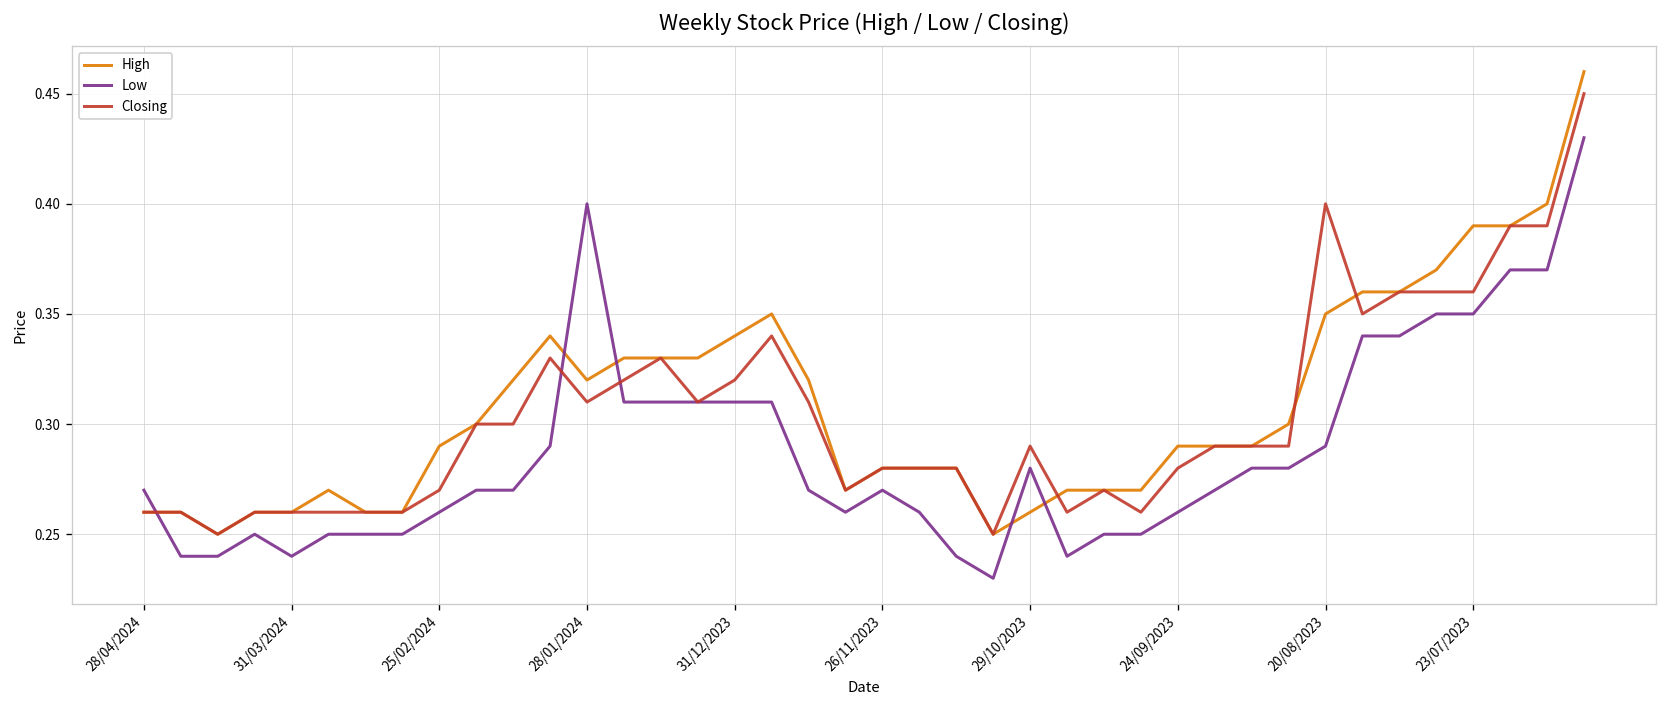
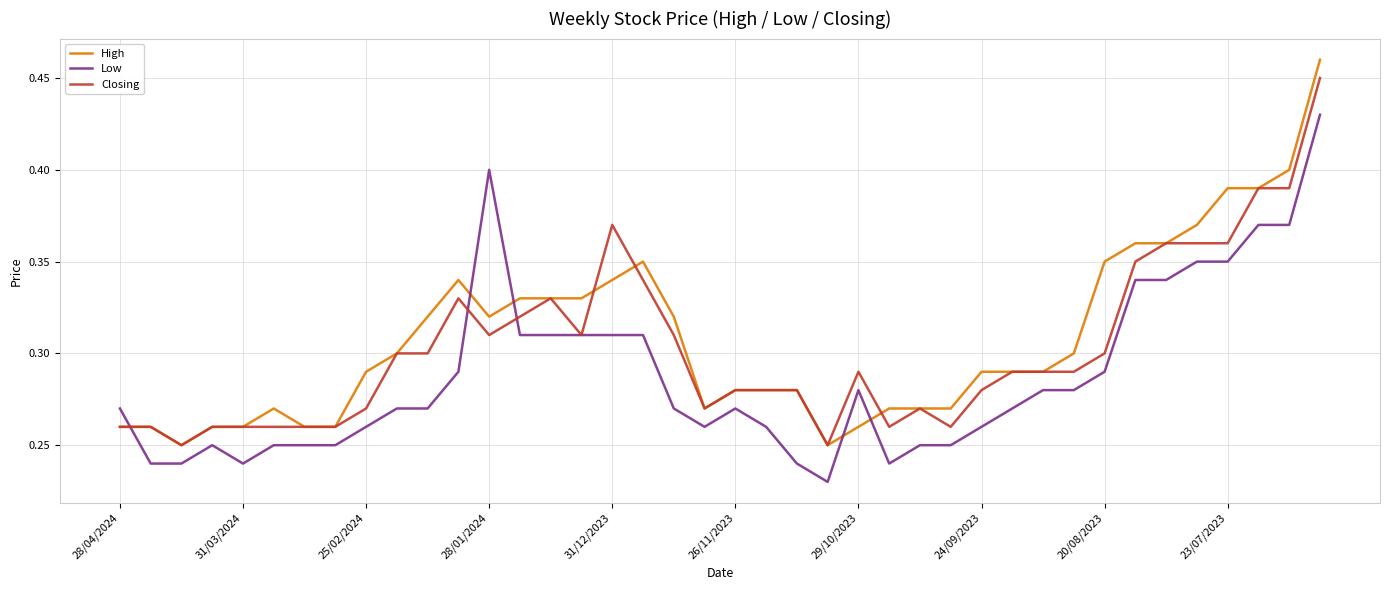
Closing, 31/12/2023: 0.32 -> 0.37
Closing, 20/08/2023: 0.4 -> 0.3
